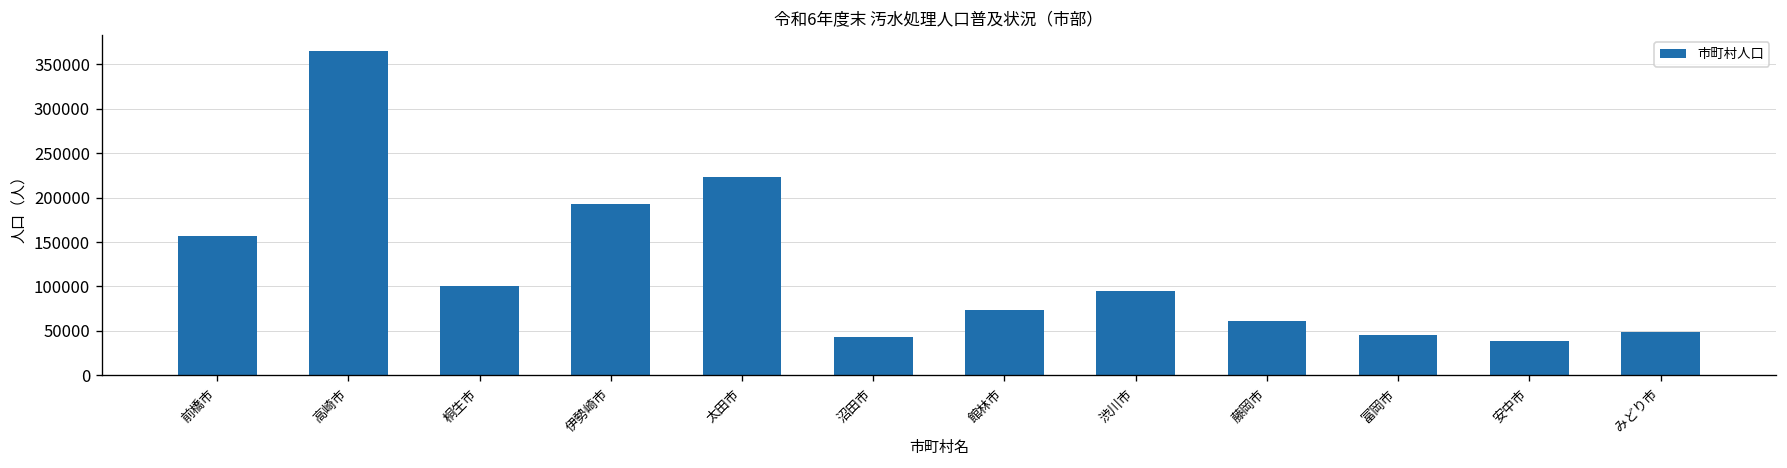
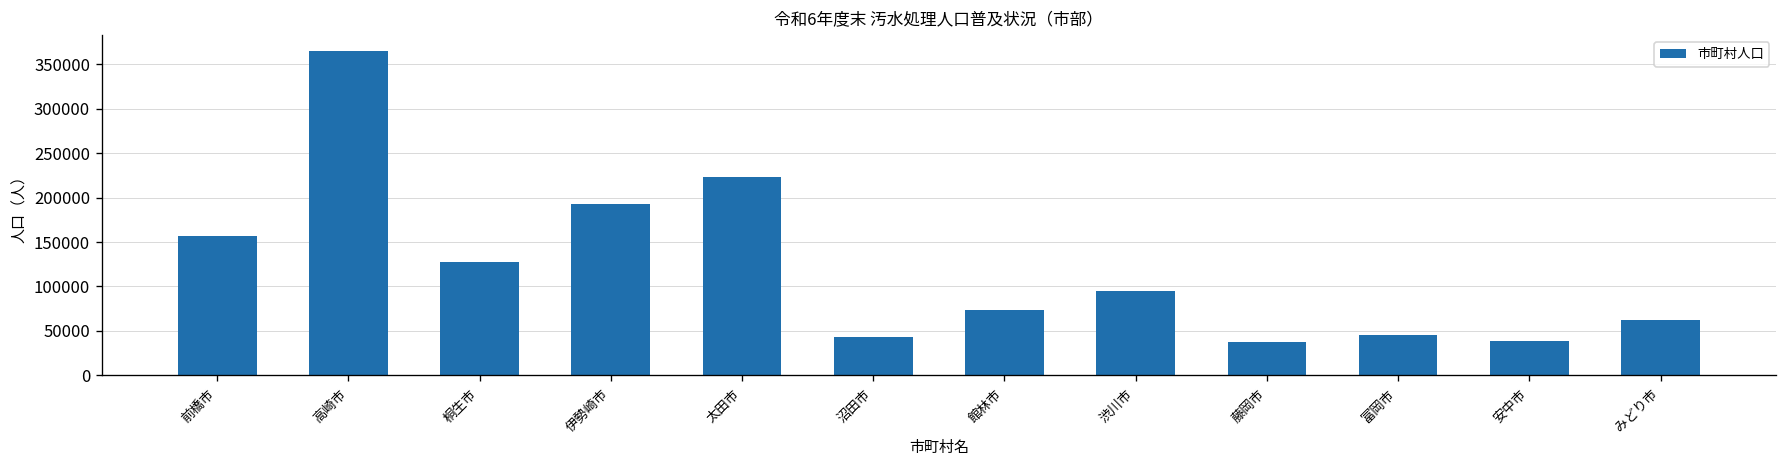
桐生市: 100000 -> 130000
藤岡市: 60000 -> 40000
みどり市: 50000 -> 60000
